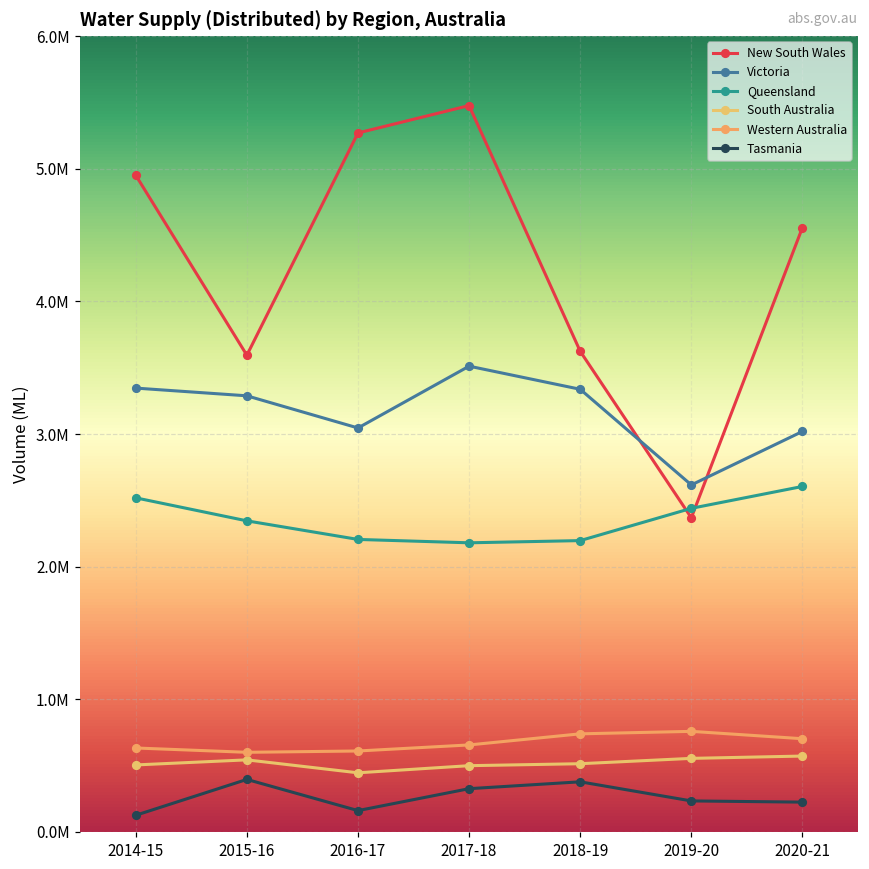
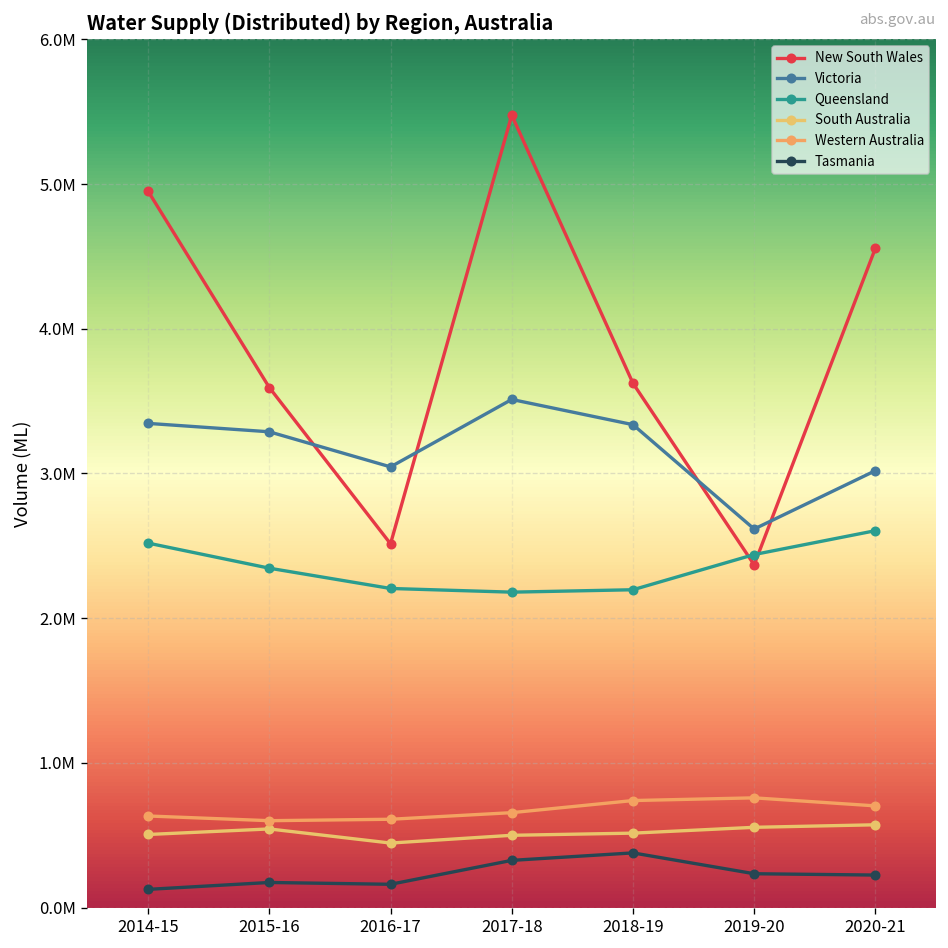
Tasmania, 2015-16: 400000 -> 170000
New South Wales, 2016-17: 5270000 -> 2510000
